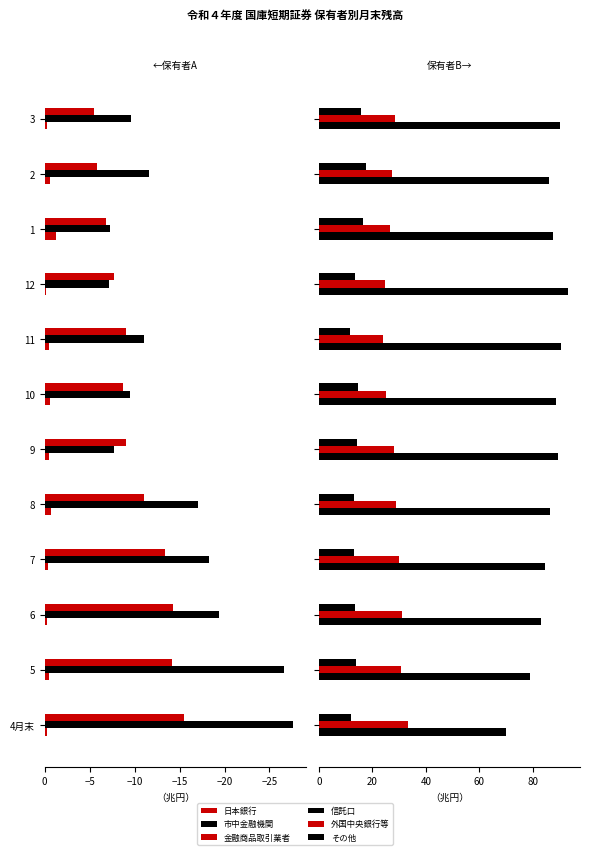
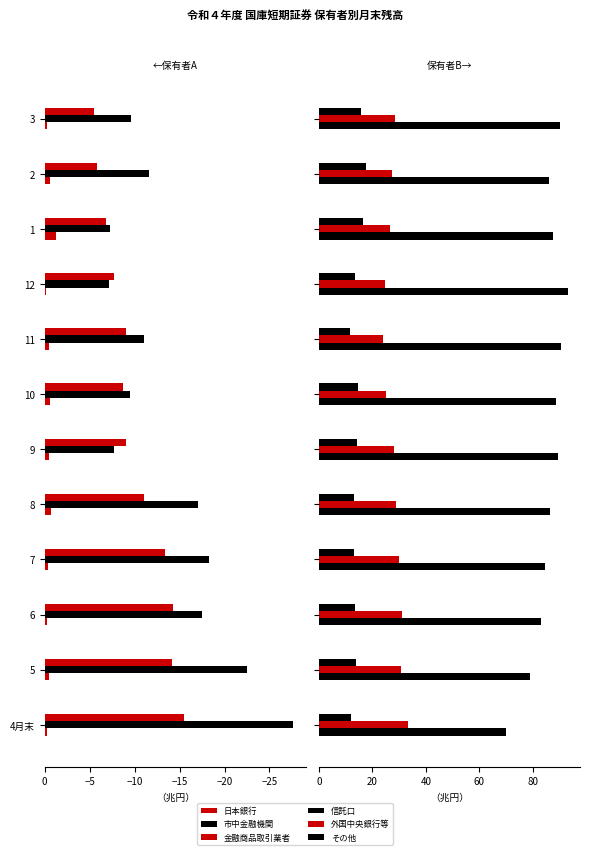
←保有者A, 市中金融機関, 6: -19 -> -17
←保有者A, 市中金融機関, 5: -27 -> -22
